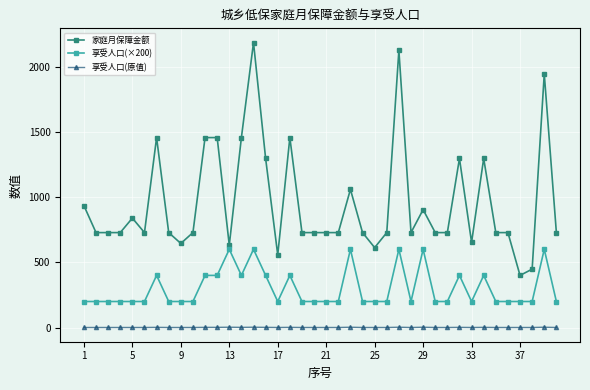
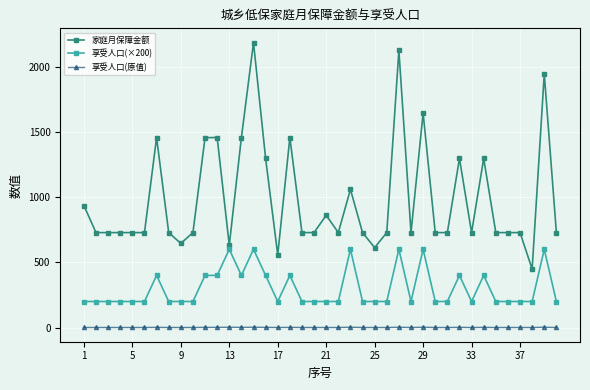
家庭月保障金额, 5: 840 -> 730
家庭月保障金额, 21: 730 -> 860
家庭月保障金额, 29: 900 -> 1640
家庭月保障金额, 33: 650 -> 730
家庭月保障金额, 37: 400 -> 730
